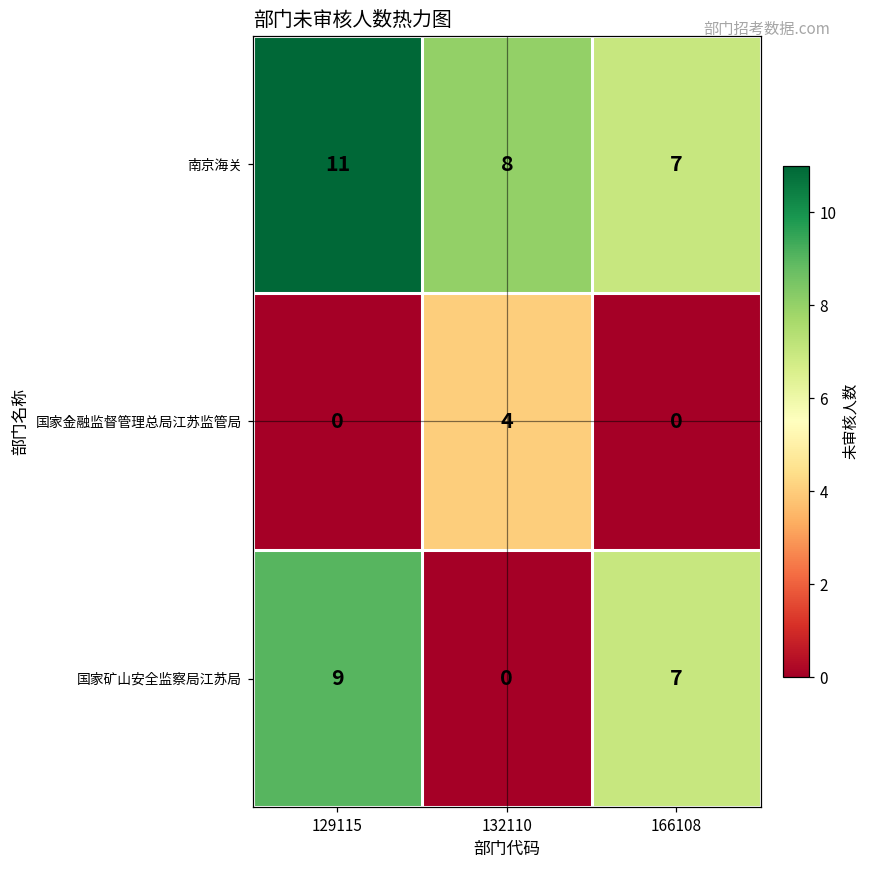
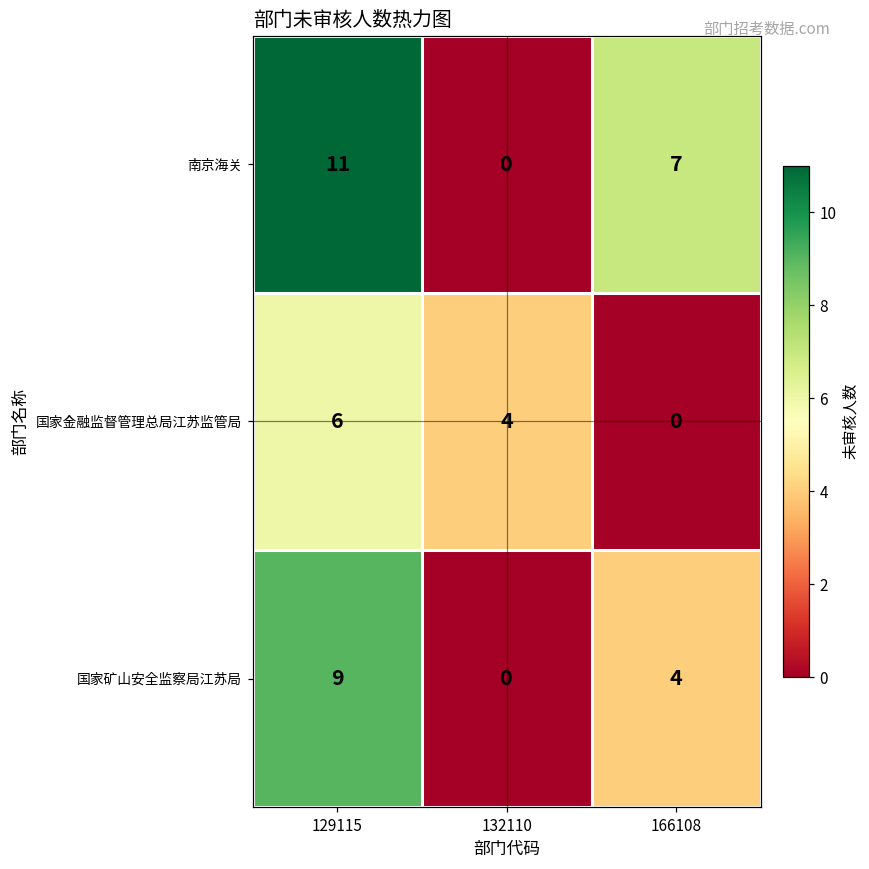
南京海关, 132110: 8 -> 0
国家金融监督管理总局江苏监管局, 129115: 0 -> 6
国家矿山安全监察局江苏局, 166108: 7 -> 4
